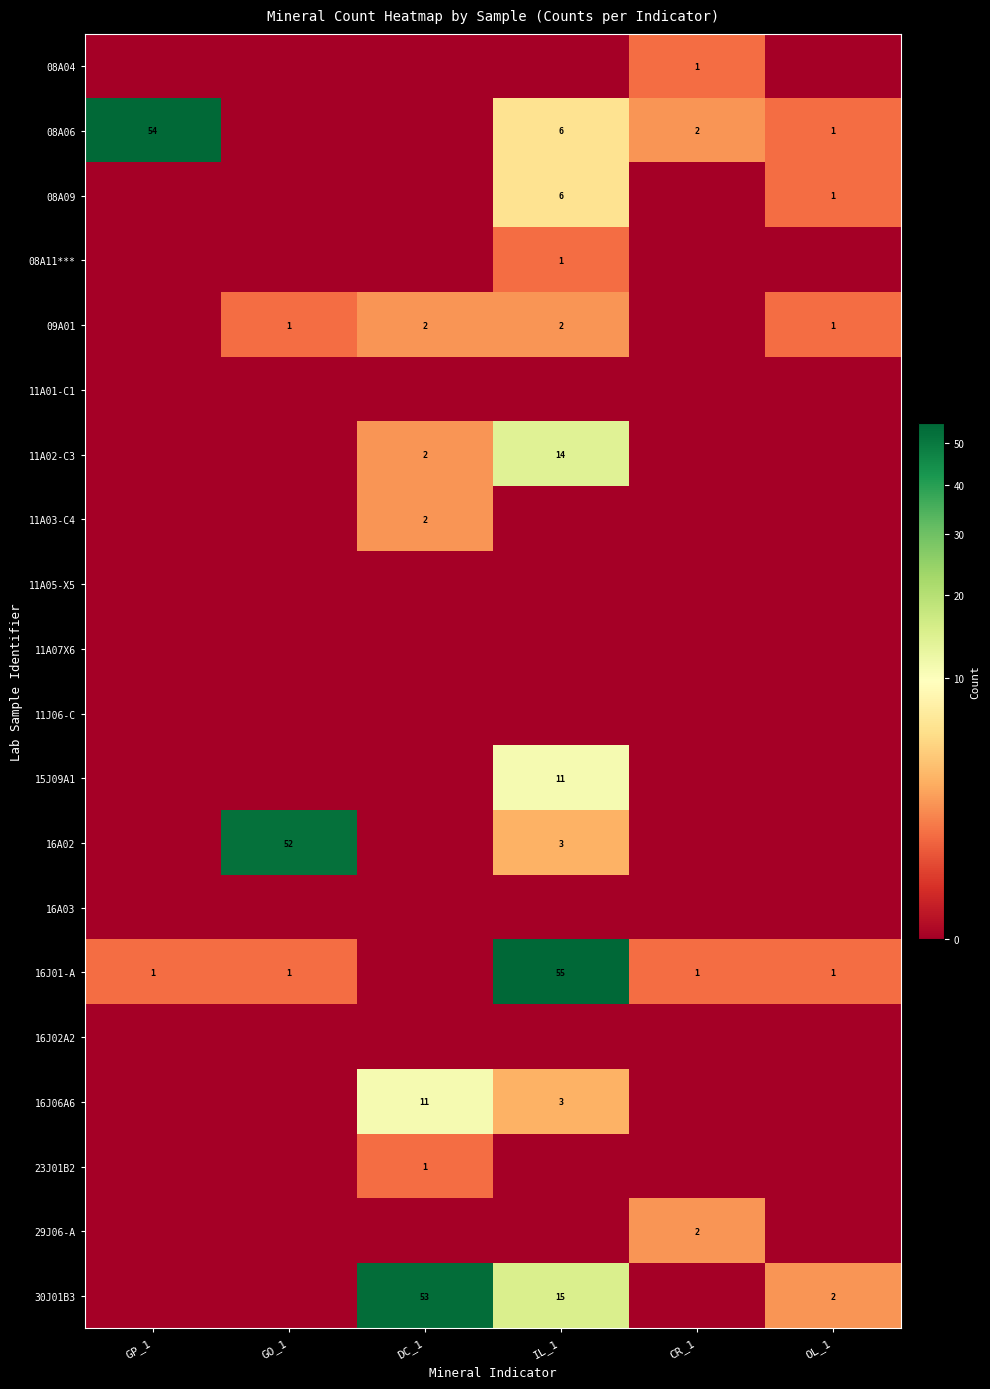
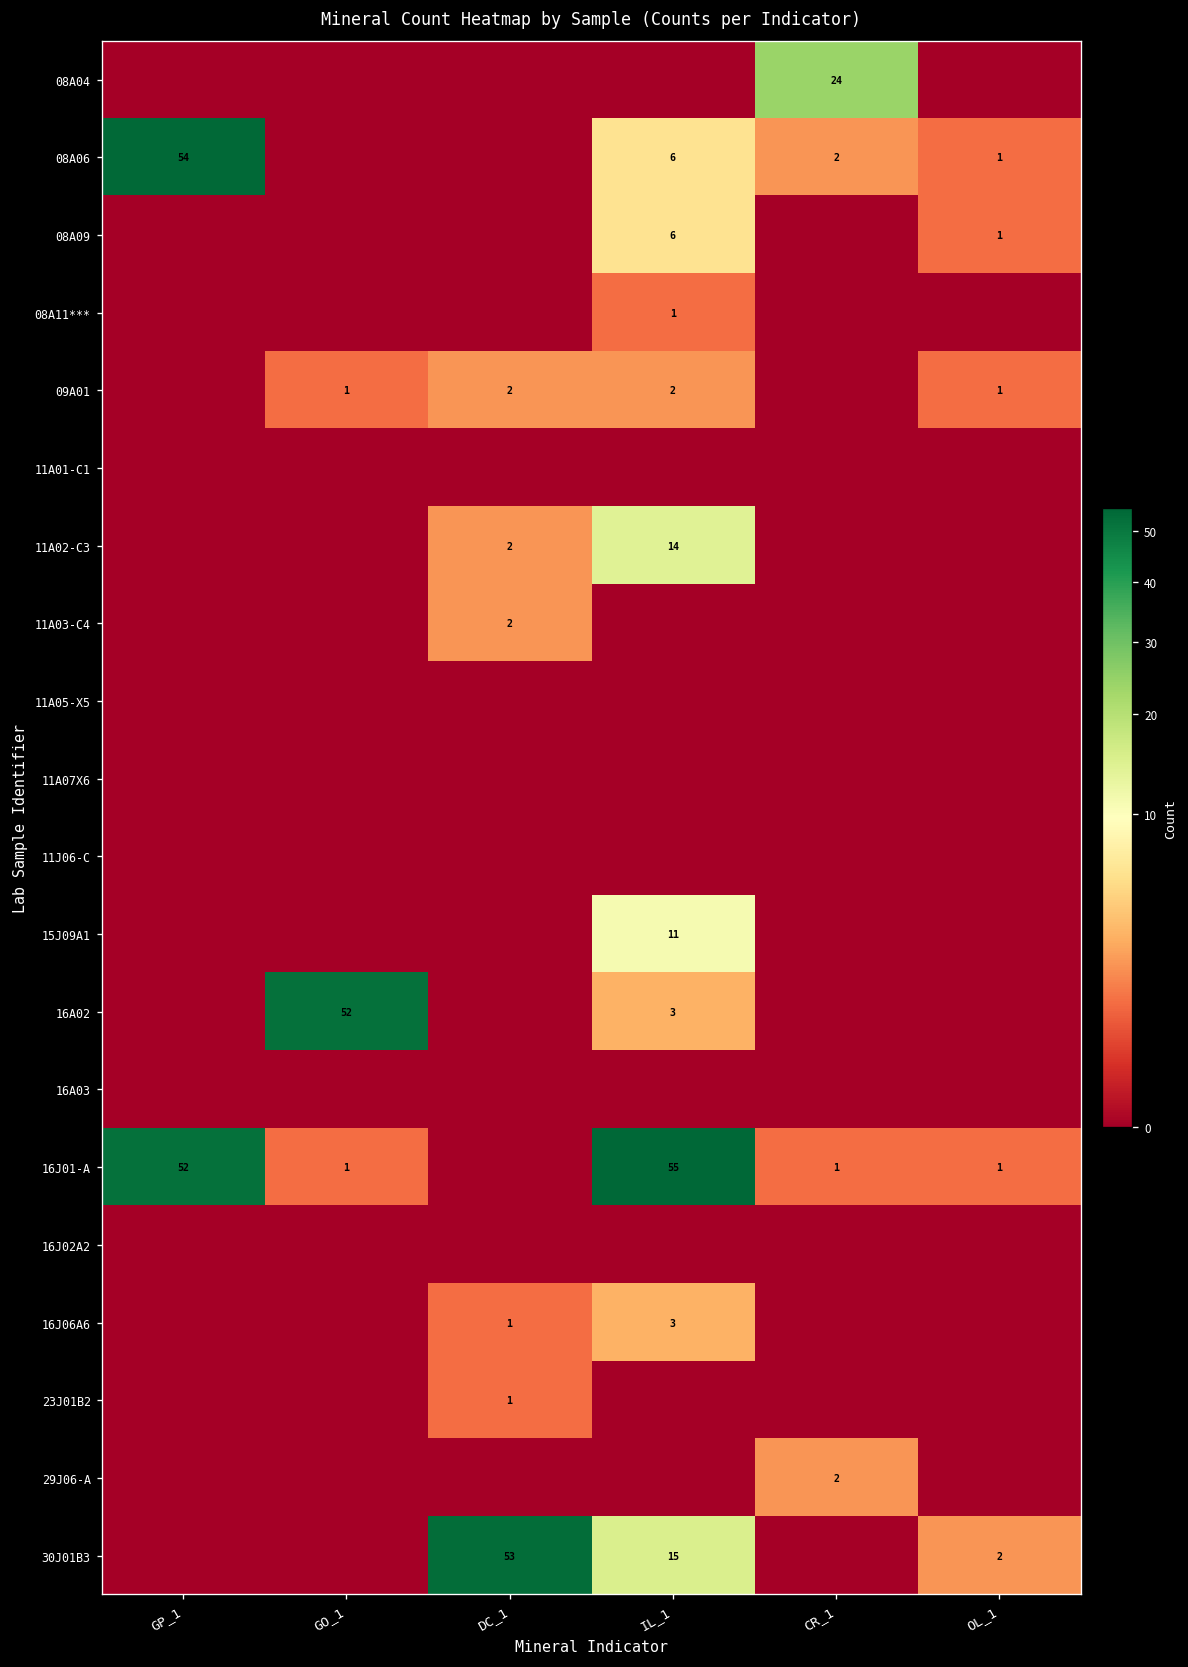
08A04, CR_1: 1 -> 24
16J01-A, GP_1: 1 -> 52
16J06A6, DC_1: 11 -> 1
